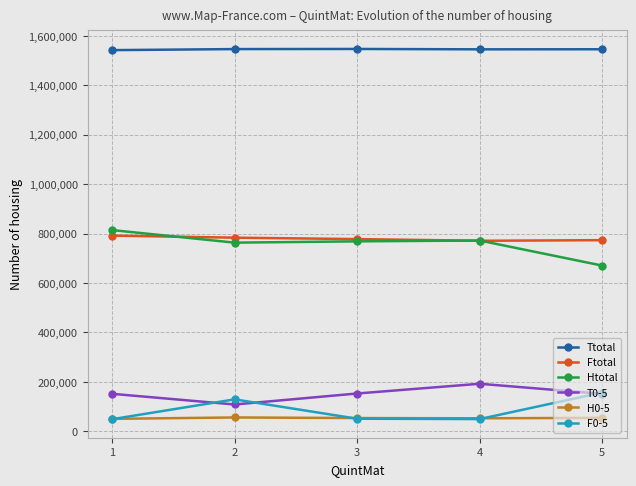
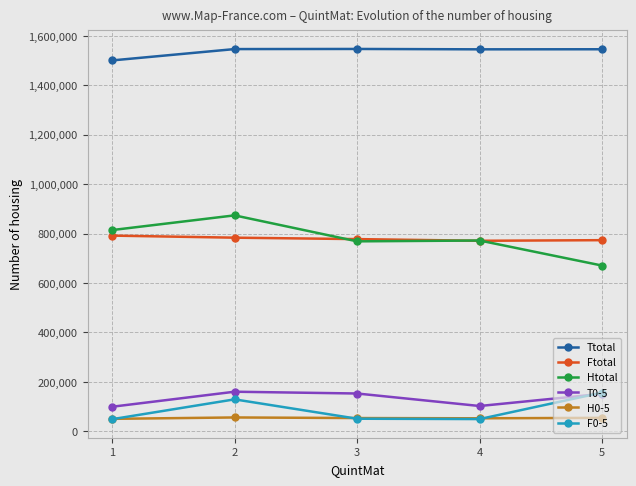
Ttotal, 1: 1,540,000 -> 1,500,000
T0-5, 1: 150,000 -> 100,000
Htotal, 2: 760,000 -> 870,000
T0-5, 2: 110,000 -> 160,000
T0-5, 4: 190,000 -> 100,000
